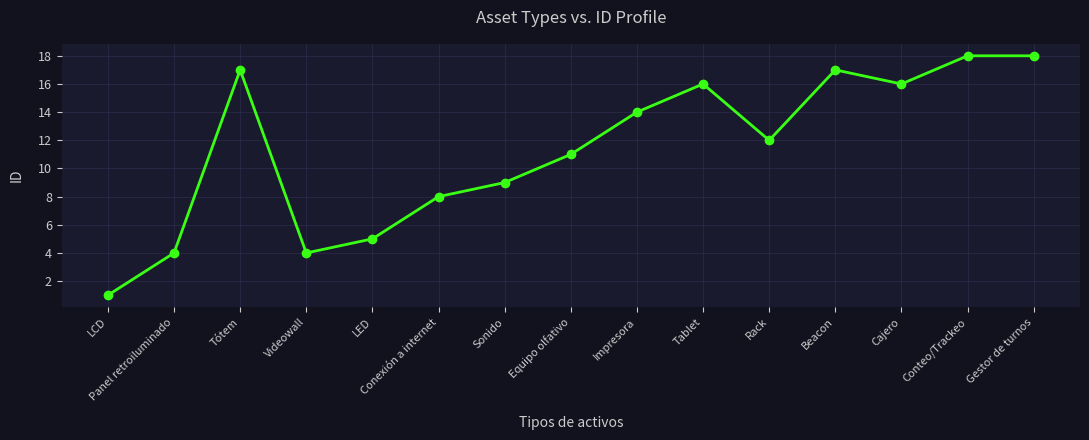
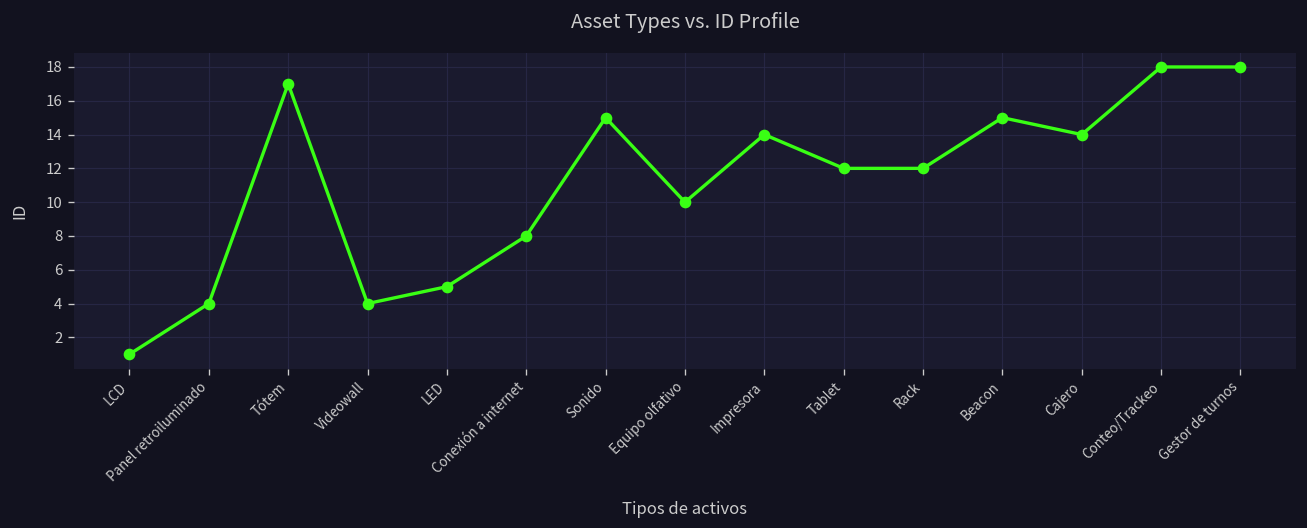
Sonido: 9 -> 15
Equipo olfativo: 11 -> 10
Tablet: 16 -> 12
Beacon: 17 -> 15
Cajero: 16 -> 14
